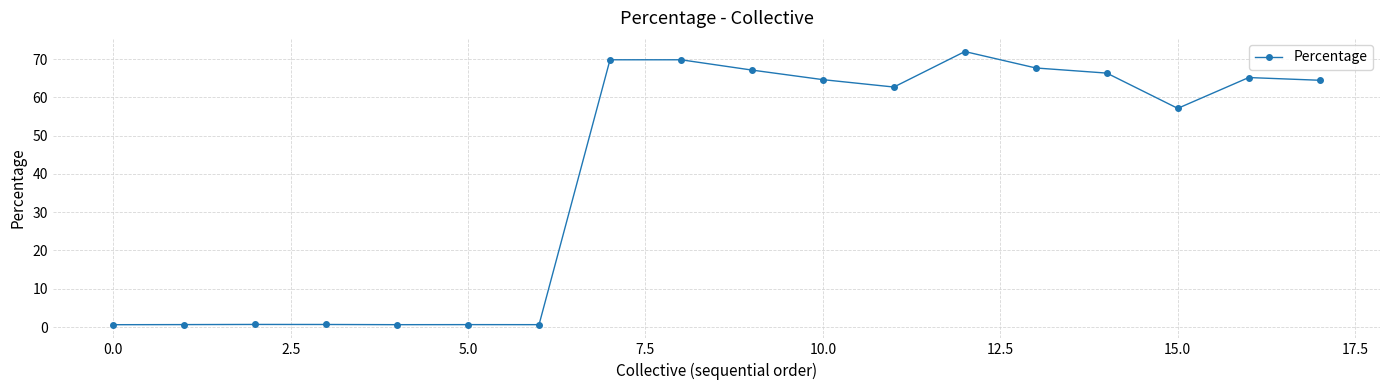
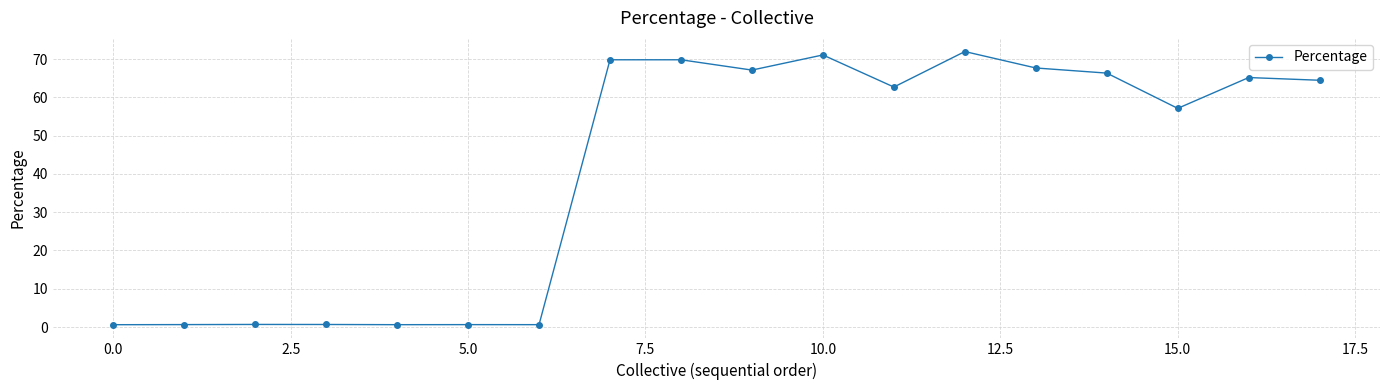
10.0: 65 -> 71
